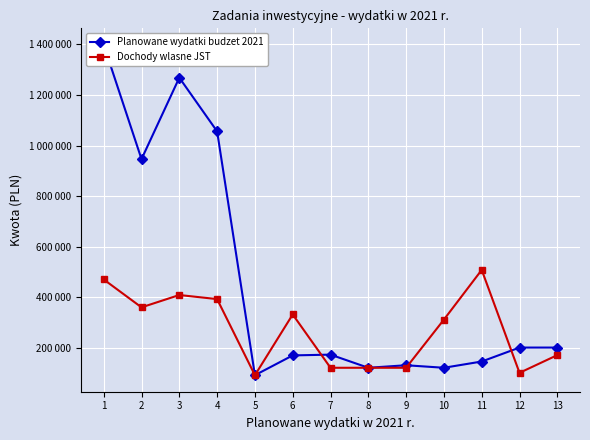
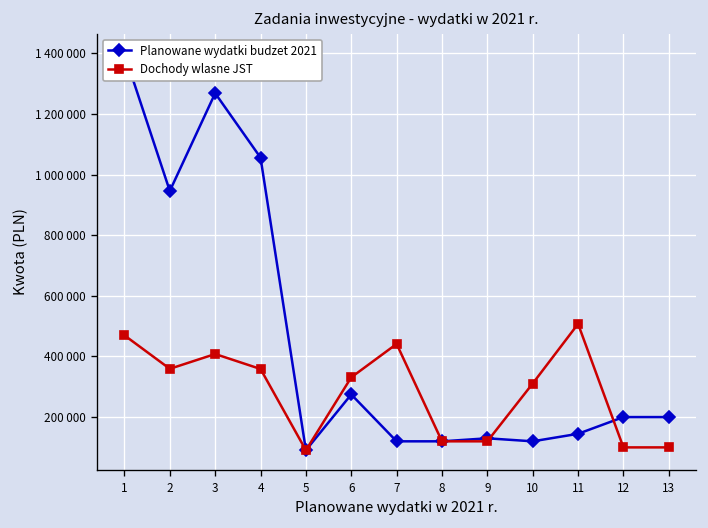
Dochody wlasne JST, 4: 390000 -> 360000
Planowane wydatki budzet 2021, 6: 170000 -> 270000
Planowane wydatki budzet 2021, 7: 170000 -> 120000
Dochody wlasne JST, 7: 120000 -> 440000
Dochody wlasne JST, 13: 170000 -> 100000
